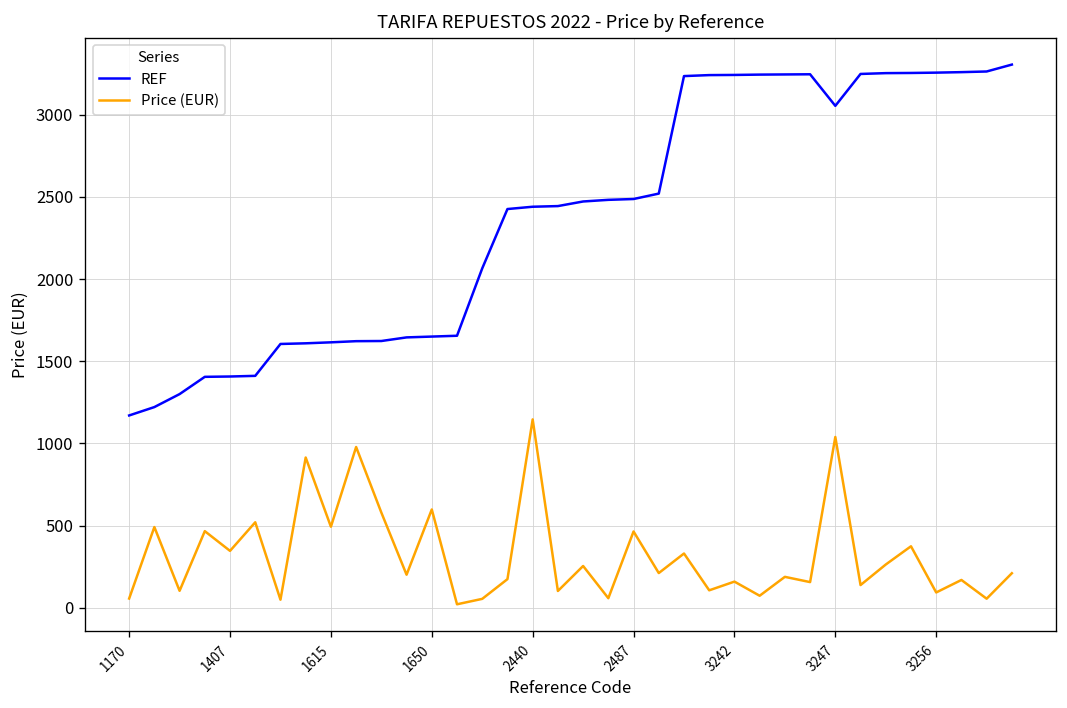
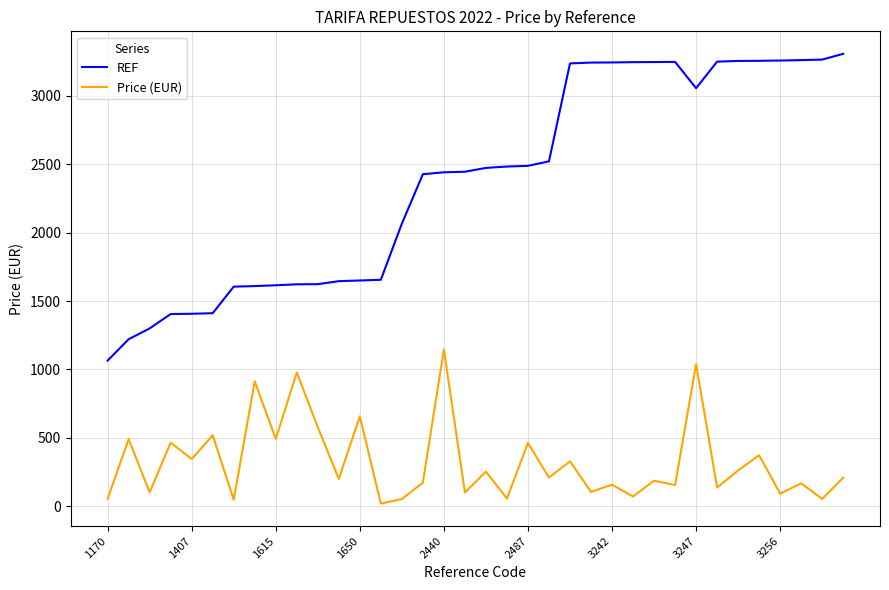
REF, 1170: 1170 -> 1070
Price (EUR), 1650: 600 -> 660
